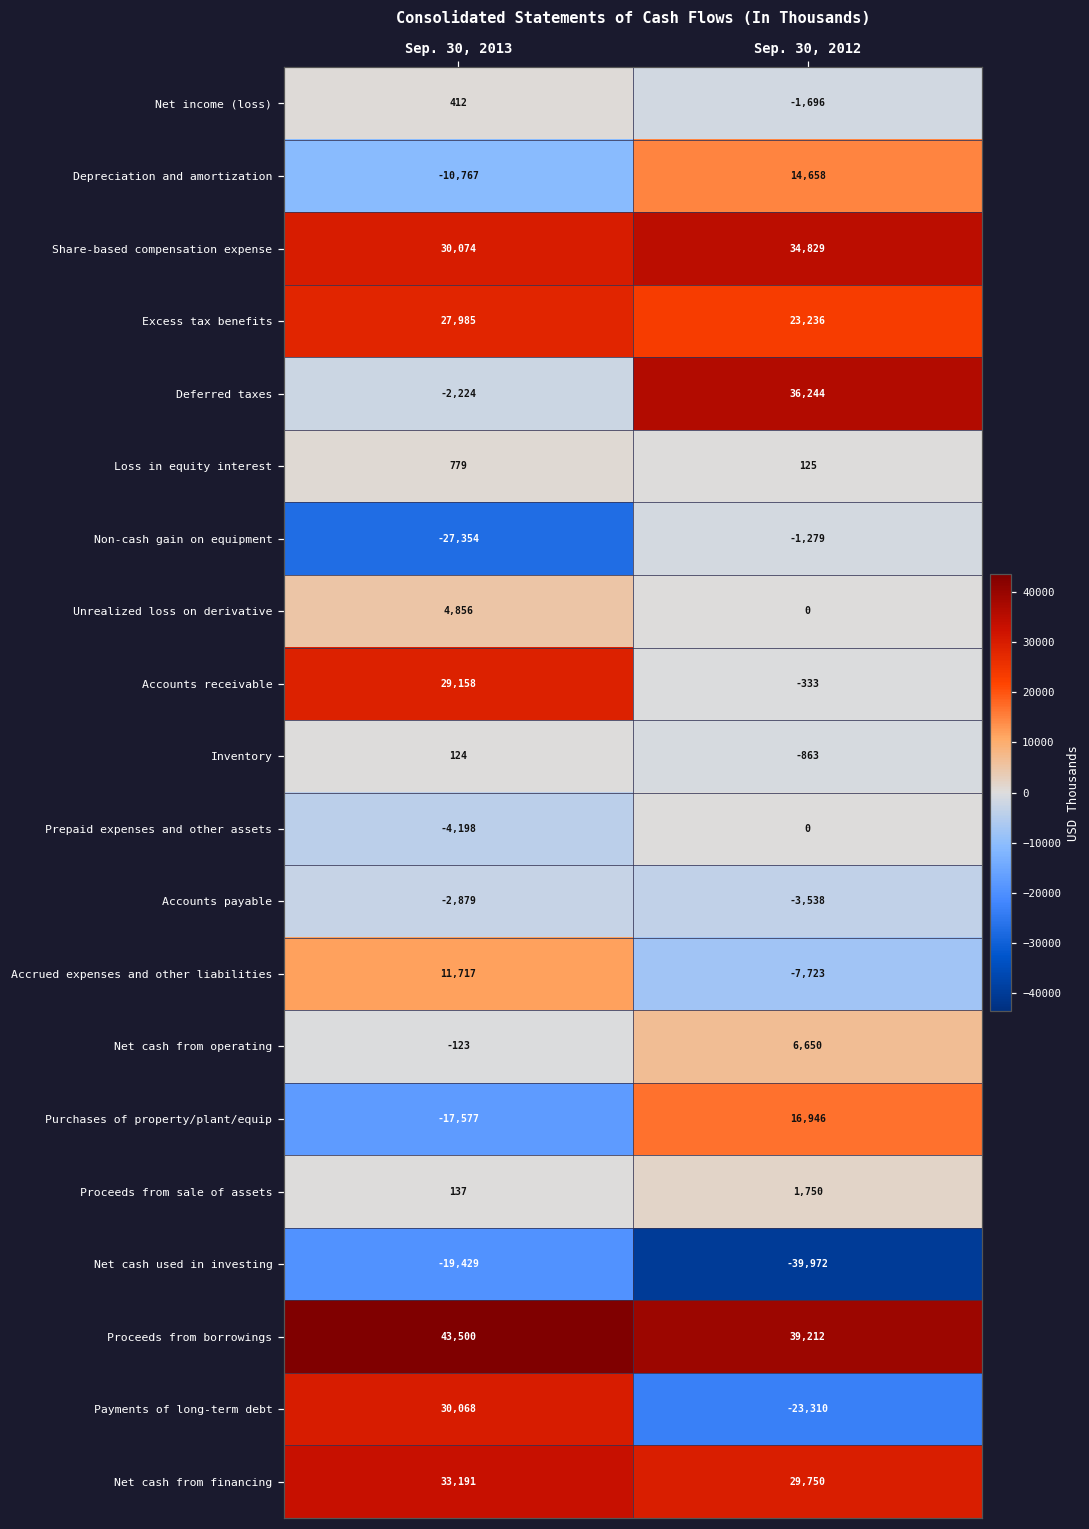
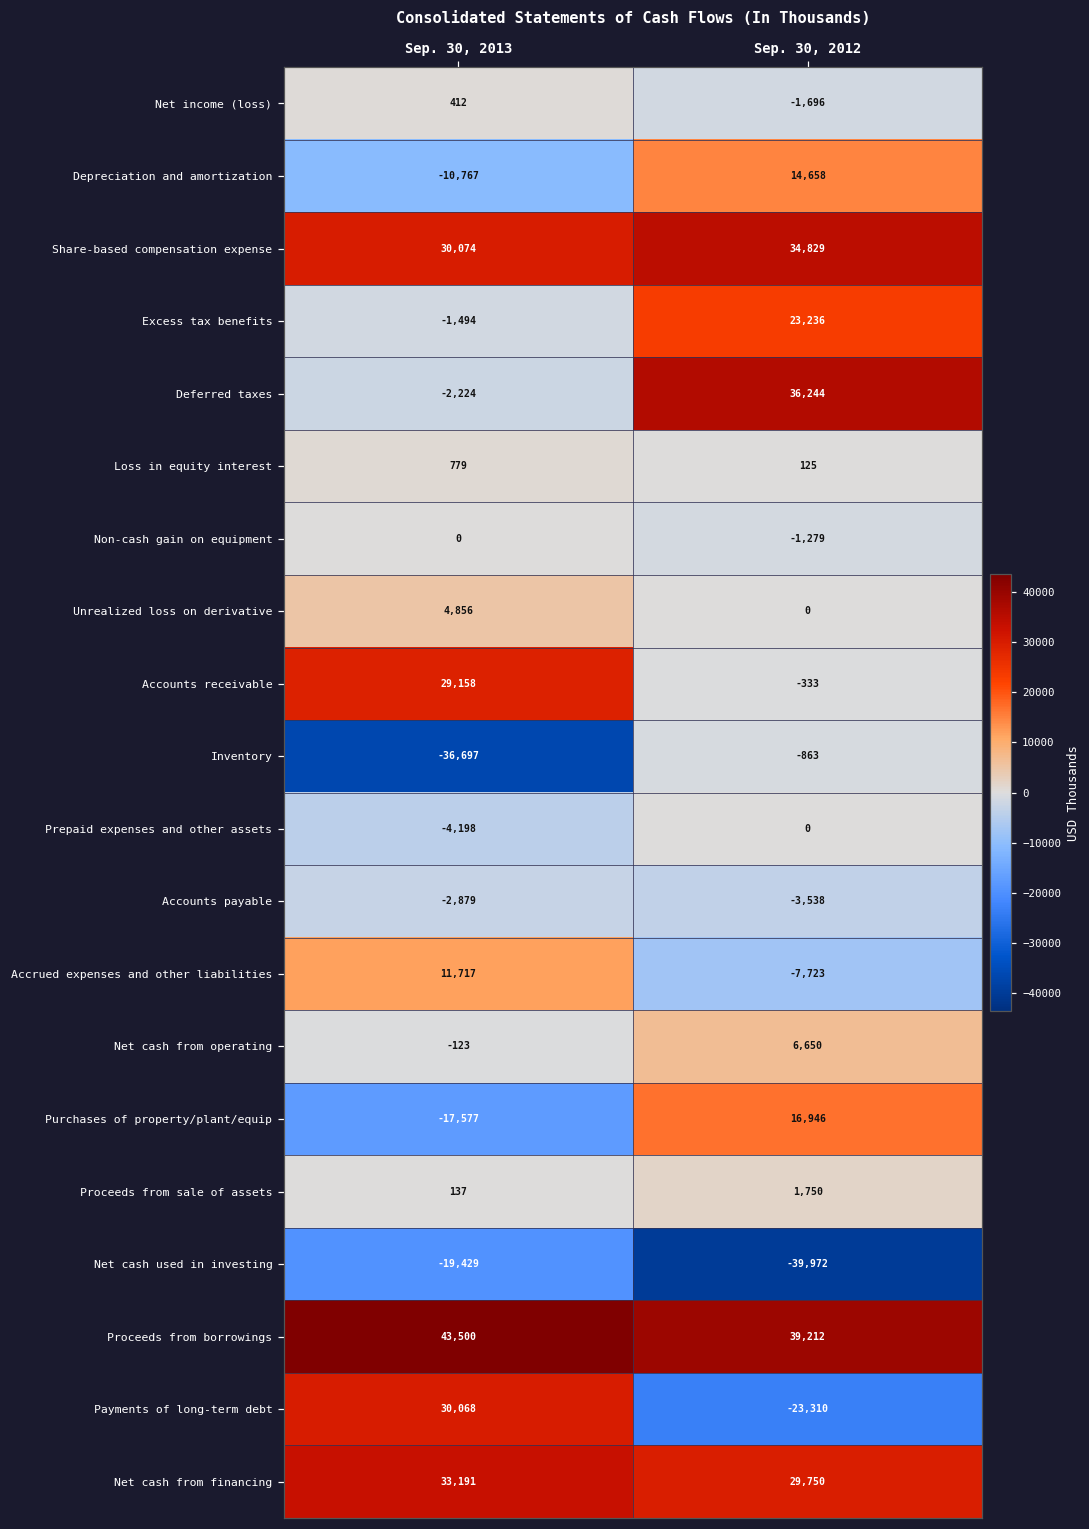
Excess tax benefits, Sep. 30, 2013: 27,985 -> -1,494
Non-cash gain on equipment, Sep. 30, 2013: -27,354 -> 0
Inventory, Sep. 30, 2013: 124 -> -36,697
